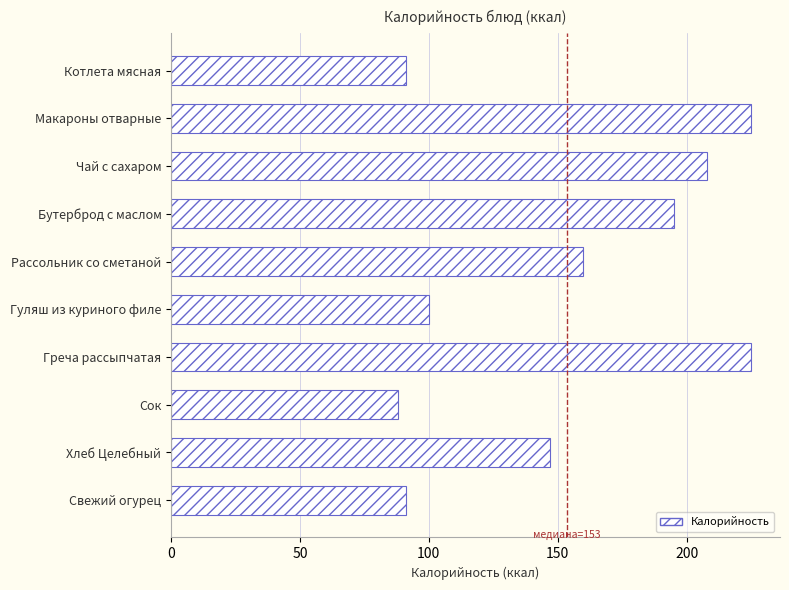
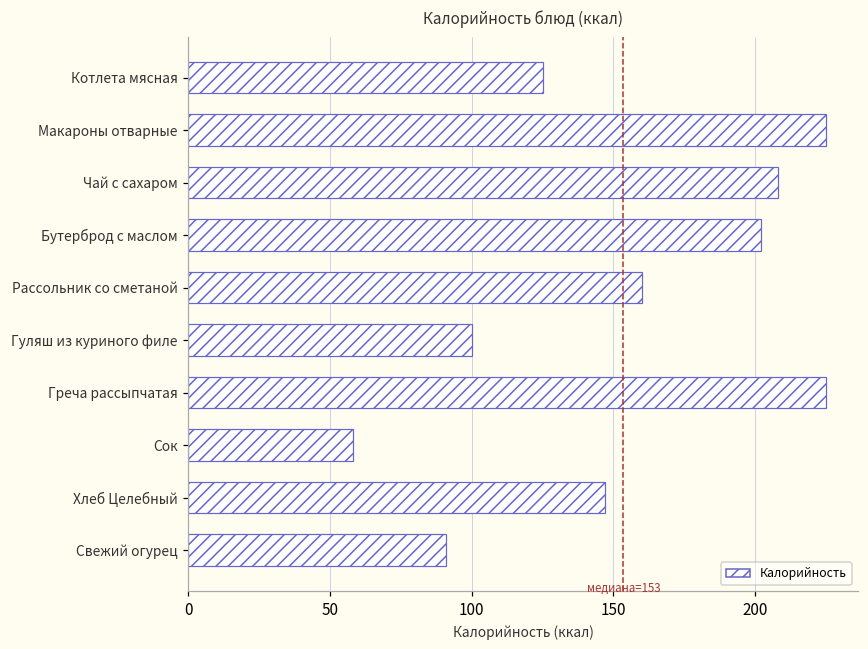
Котлета мясная: 91 -> 125
Бутерброд с маслом: 195 -> 202
Сок: 88 -> 58
